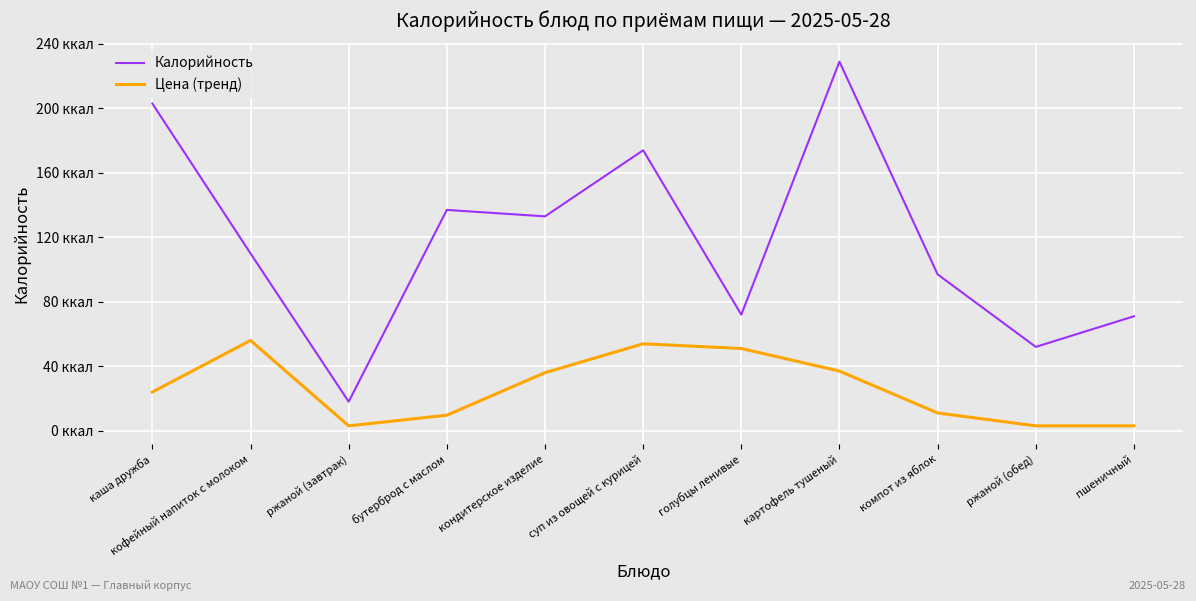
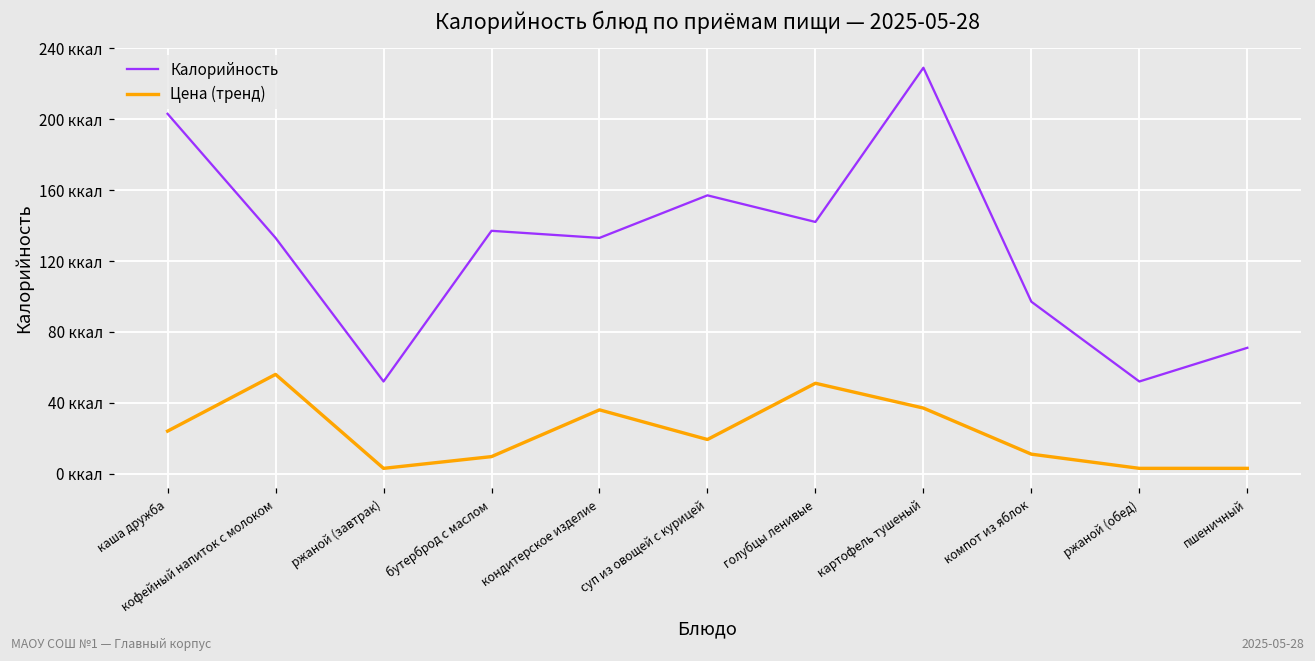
Калорийность, кофейный напиток с молоком: 110 ккал -> 133 ккал
Калорийность, ржаной (завтрак): 18 ккал -> 52 ккал
Калорийность, суп из овощей с курицей: 174 ккал -> 157 ккал
Цена (тренд), суп из овощей с курицей: 54 ккал -> 19 ккал
Калорийность, голубцы ленивые: 72 ккал -> 142 ккал
